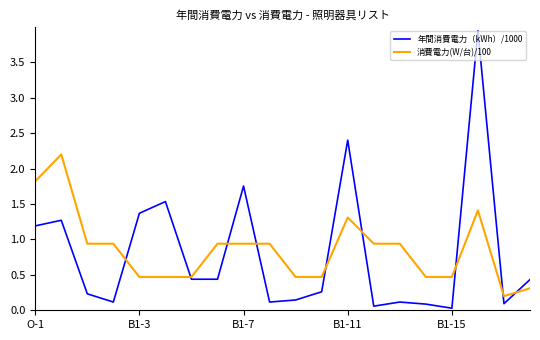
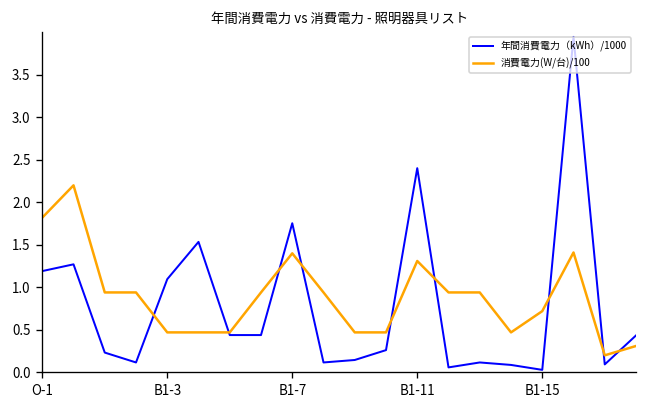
年間消費電力（kWh）/1000, B1-3: 1.4 -> 1.1
消費電力(W/台)/100, B1-7: 0.9 -> 1.4
消費電力(W/台)/100, B1-15: 0.5 -> 0.7
